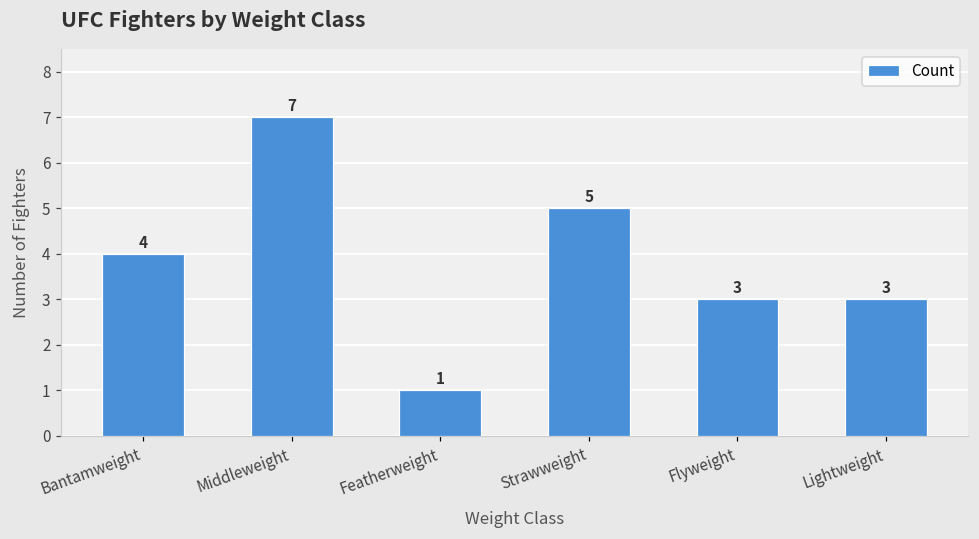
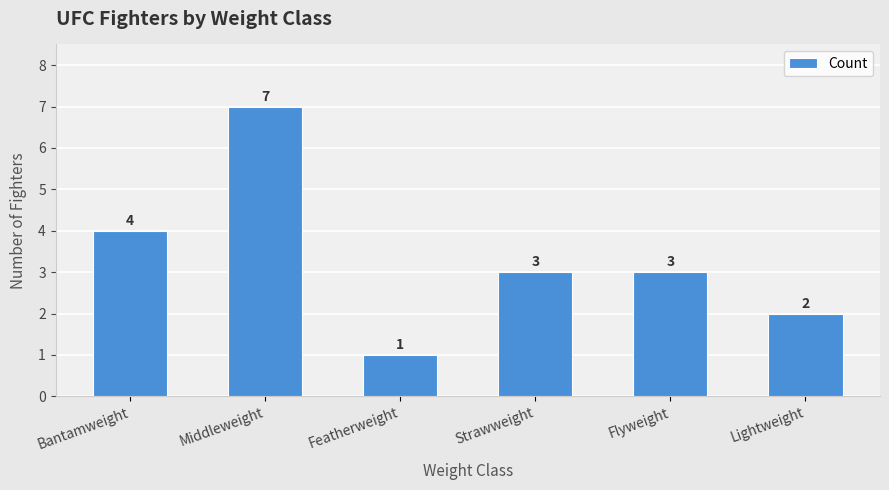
Strawweight: 5 -> 3
Lightweight: 3 -> 2
